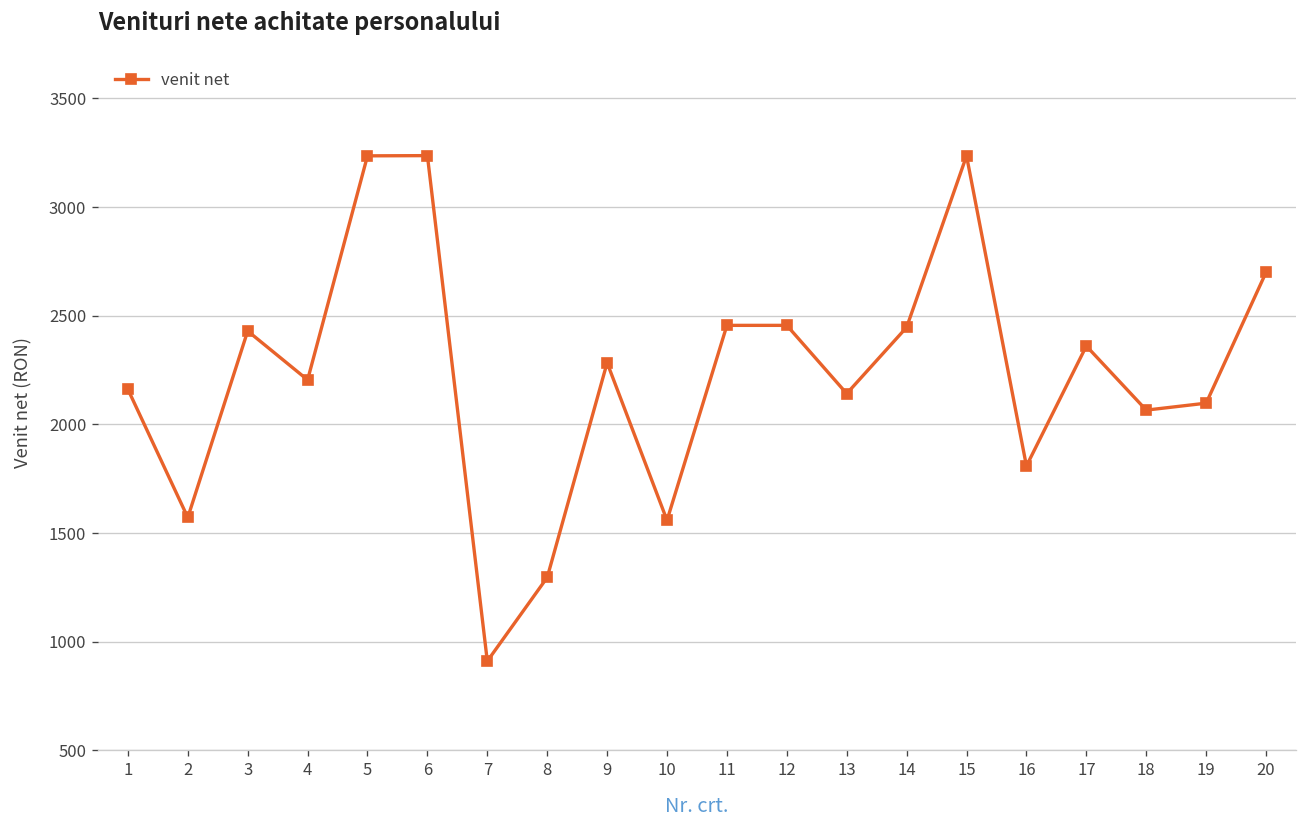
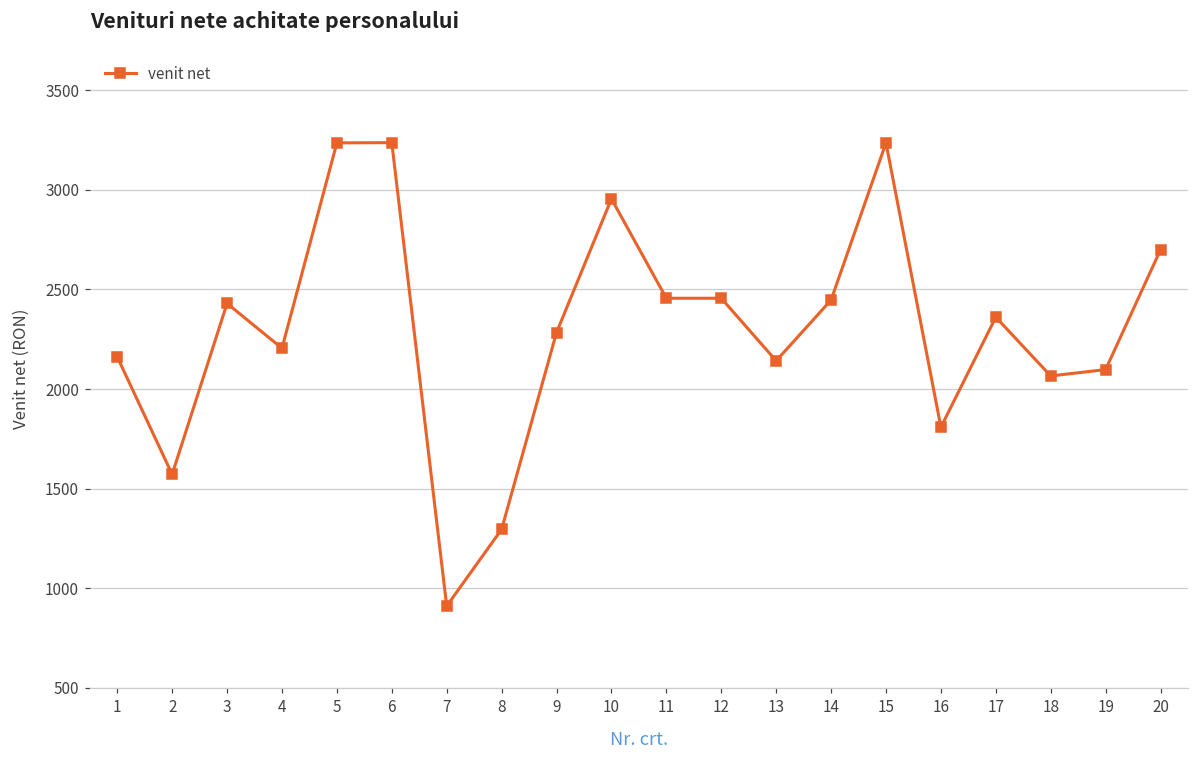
10: 1560 -> 2960
